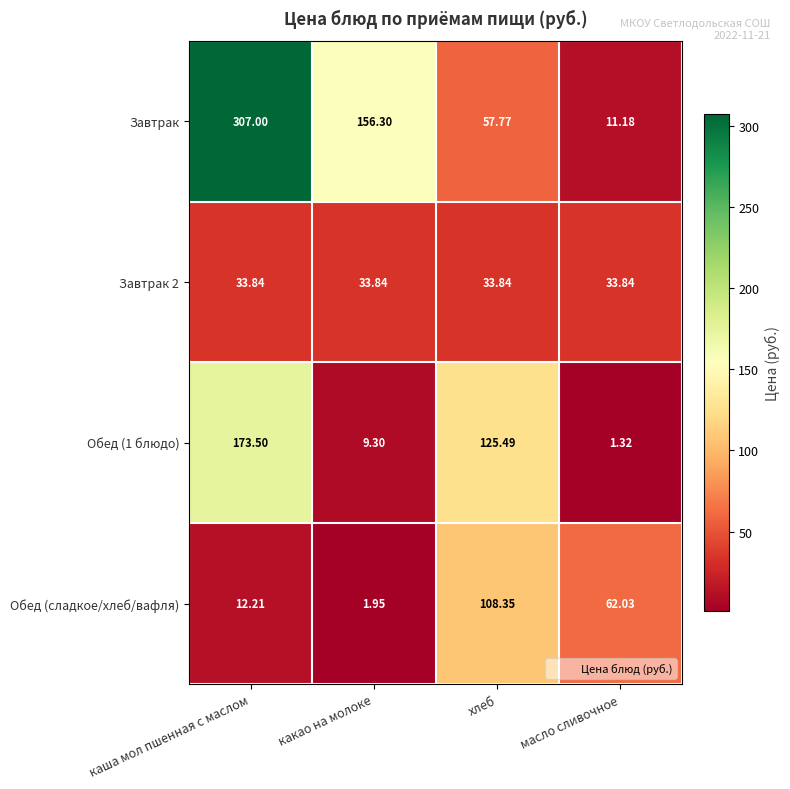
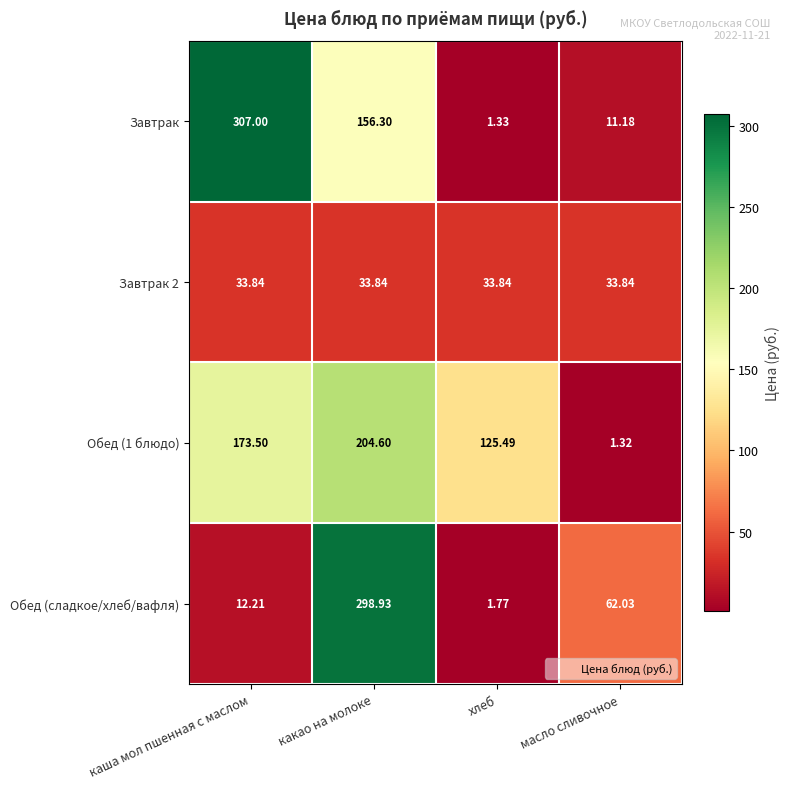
Завтрак, хлеб: 57.77 -> 1.33
Обед (1 блюдо), какао на молоке: 9.30 -> 204.60
Обед (сладкое/хлеб/вафля), какао на молоке: 1.95 -> 298.93
Обед (сладкое/хлеб/вафля), хлеб: 108.35 -> 1.77
